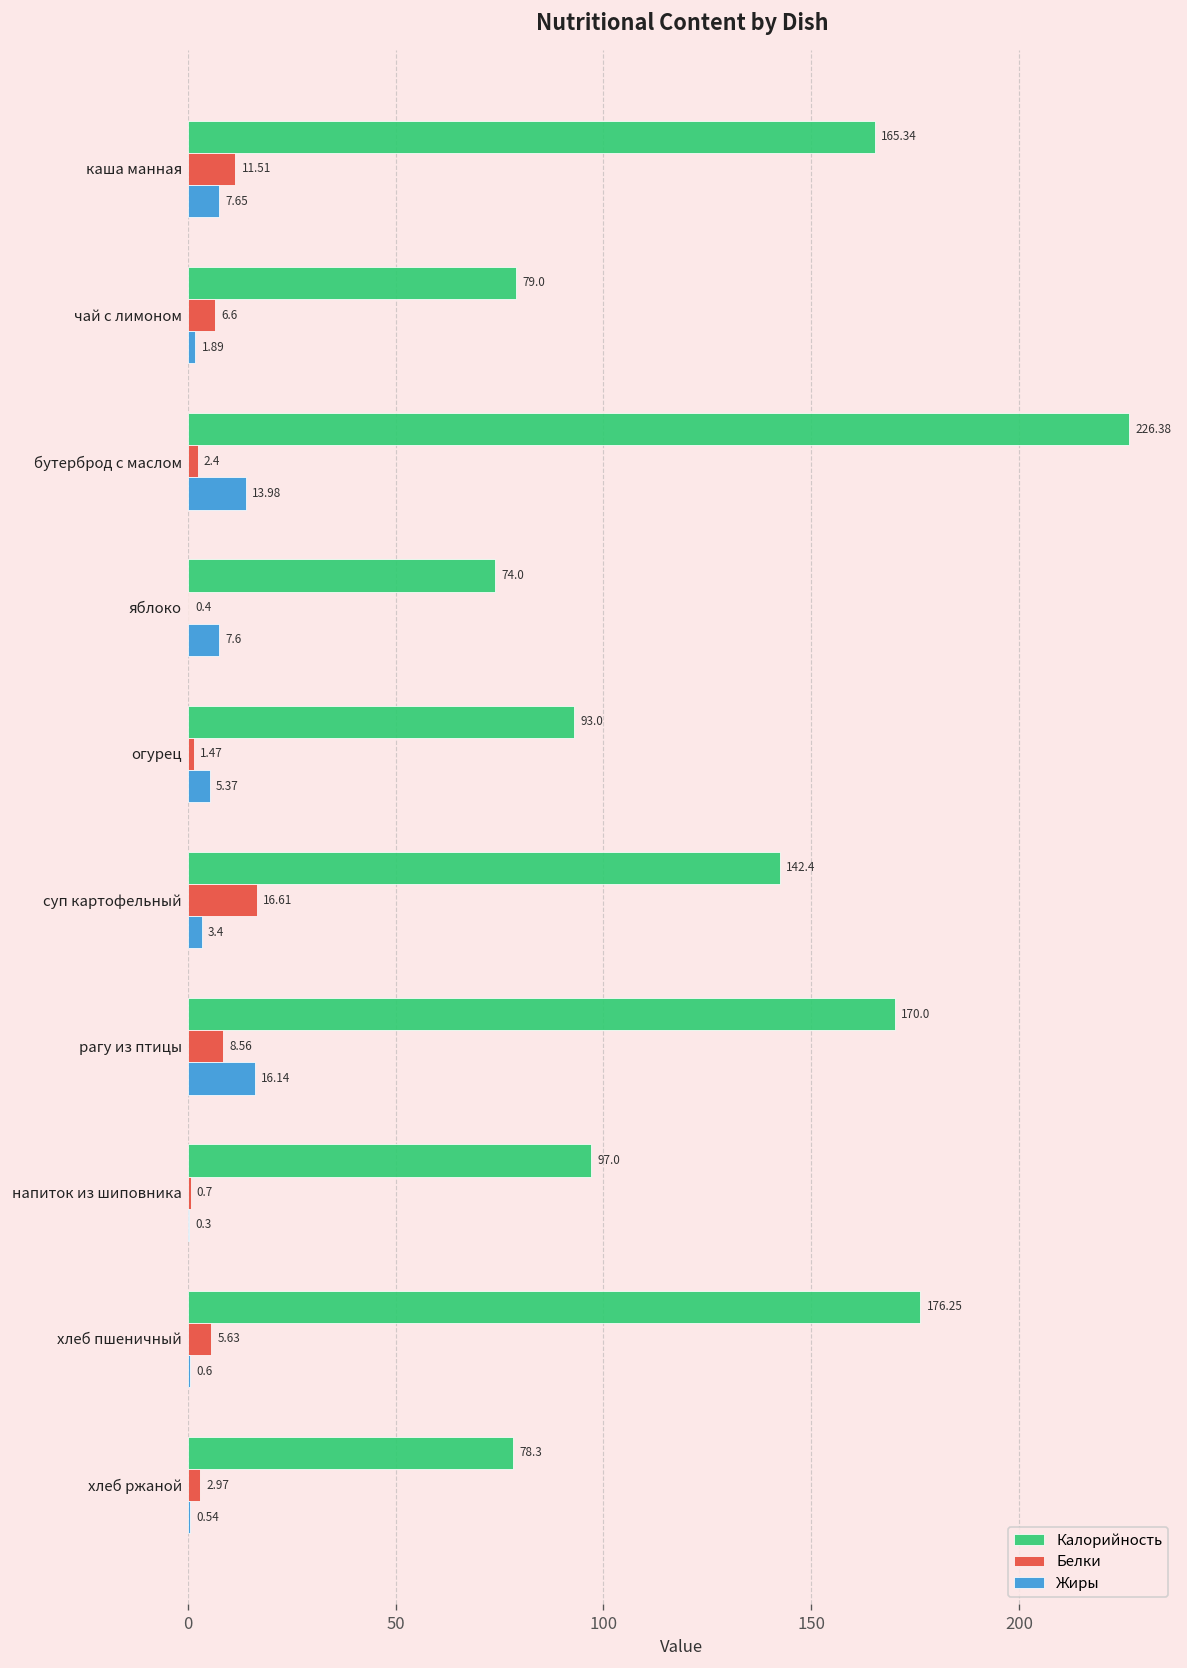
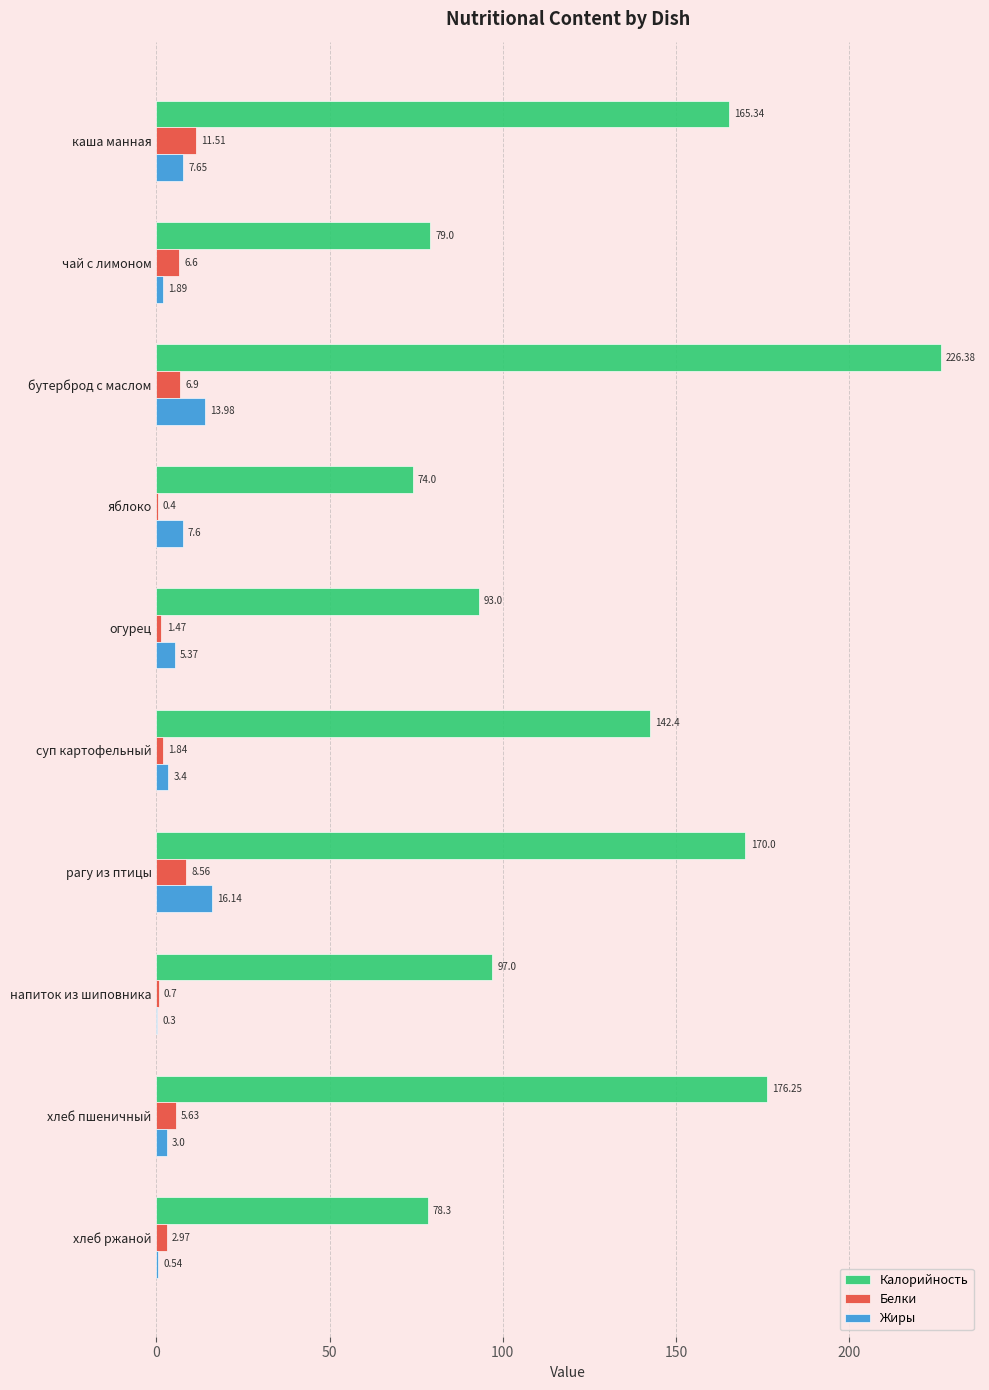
Белки, бутерброд с маслом: 2.4 -> 6.9
Белки, суп картофельный: 16.61 -> 1.84
Жиры, хлеб пшеничный: 0.6 -> 3.0
